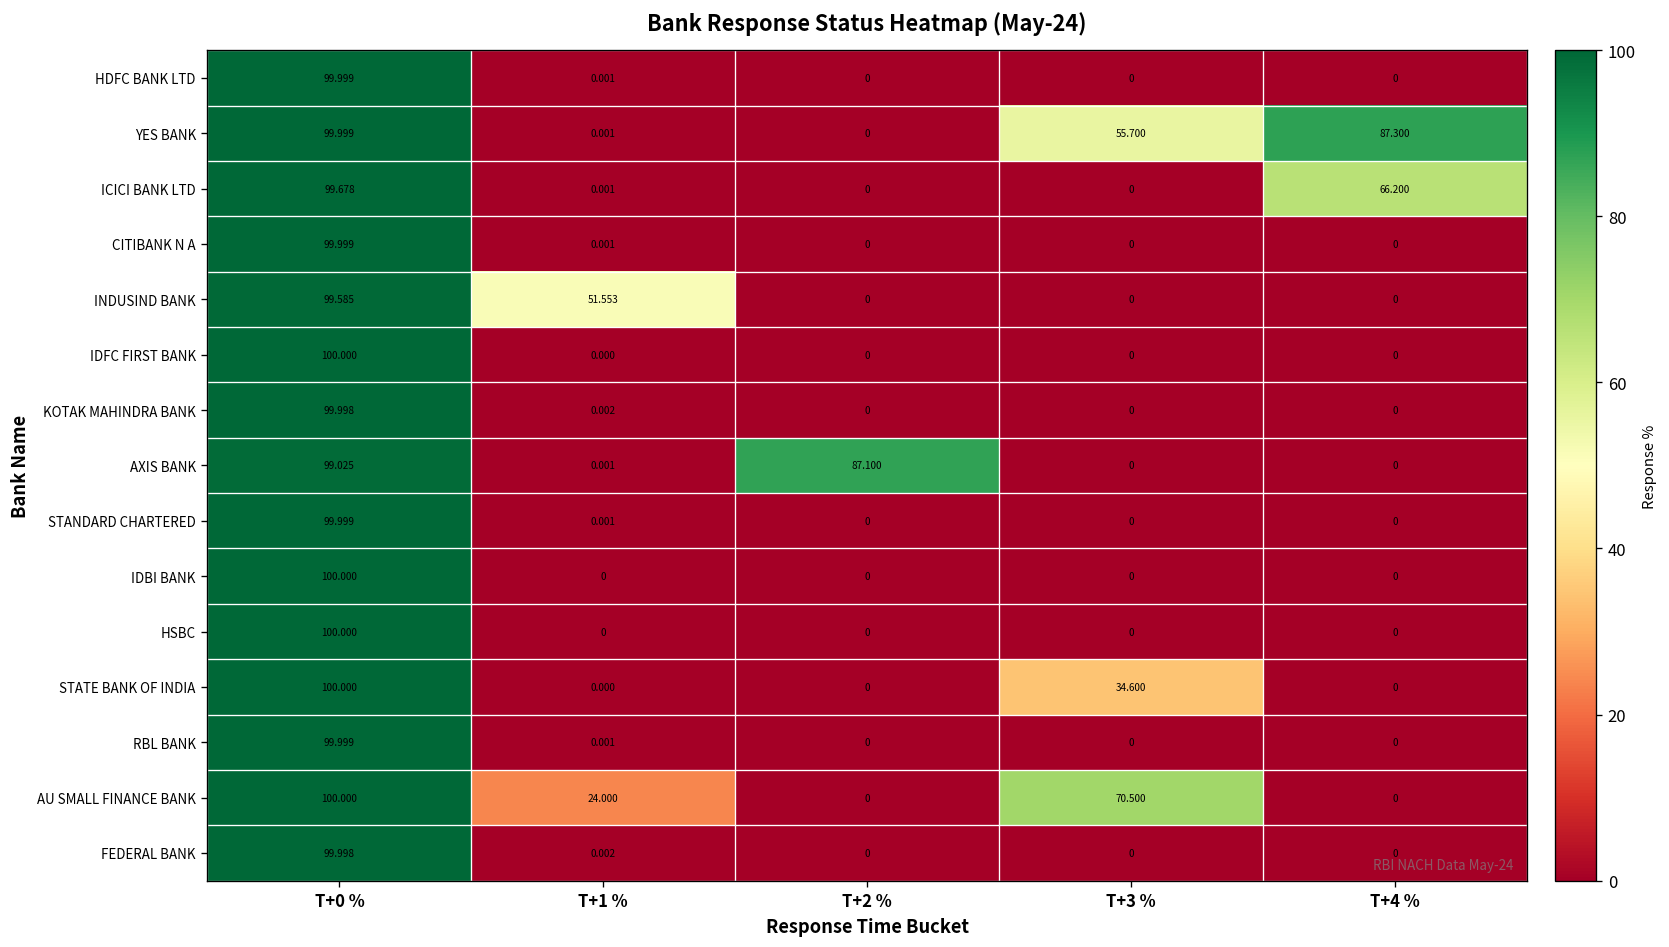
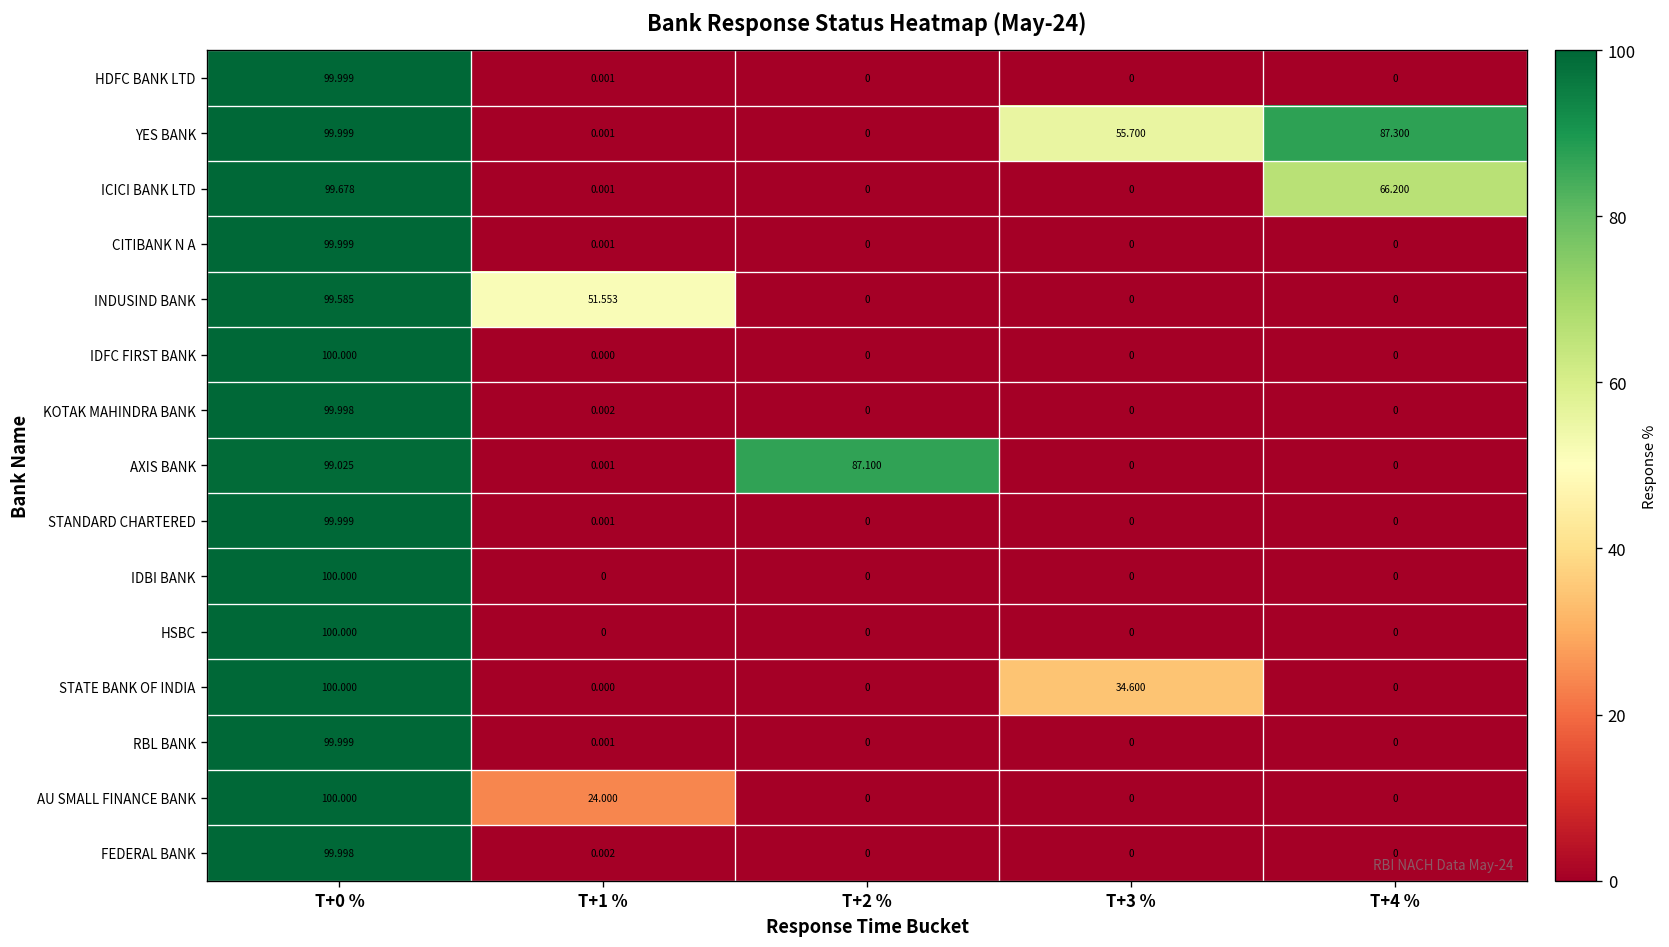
AU SMALL FINANCE BANK, T+3 %: 70.500 -> 0
